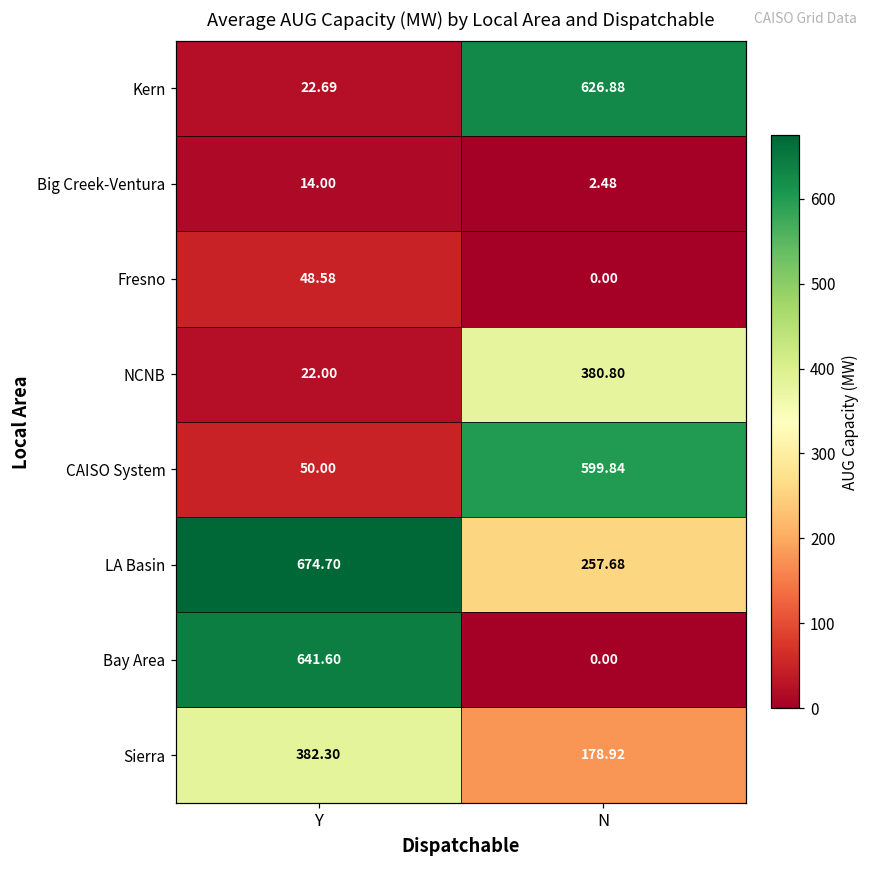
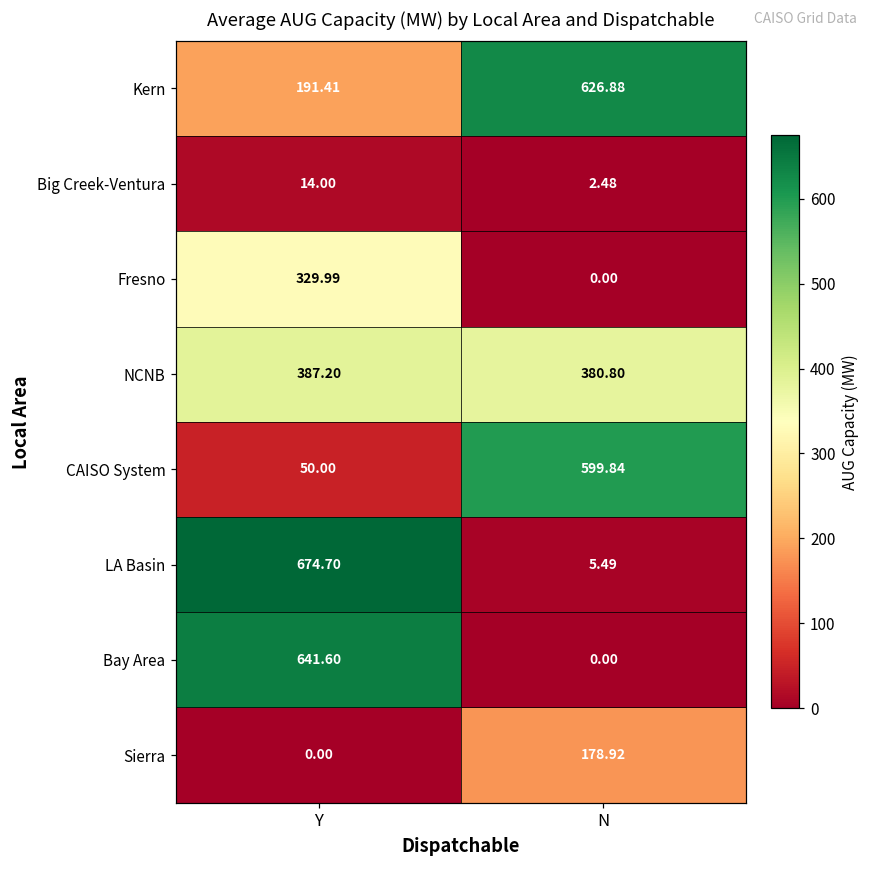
Kern, Y: 22.69 -> 191.41
Fresno, Y: 48.58 -> 329.99
NCNB, Y: 22.00 -> 387.20
LA Basin, N: 257.68 -> 5.49
Sierra, Y: 382.30 -> 0.00
